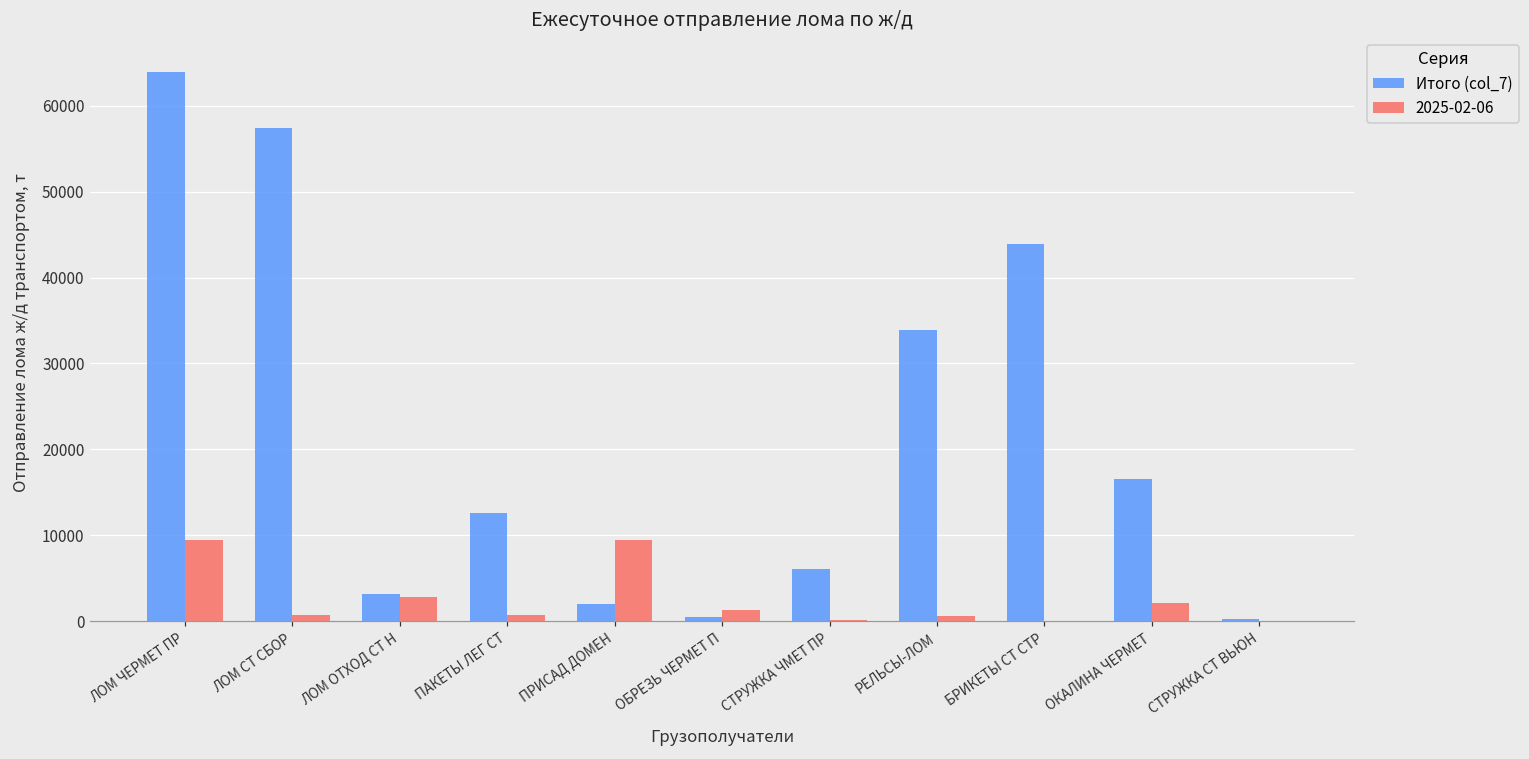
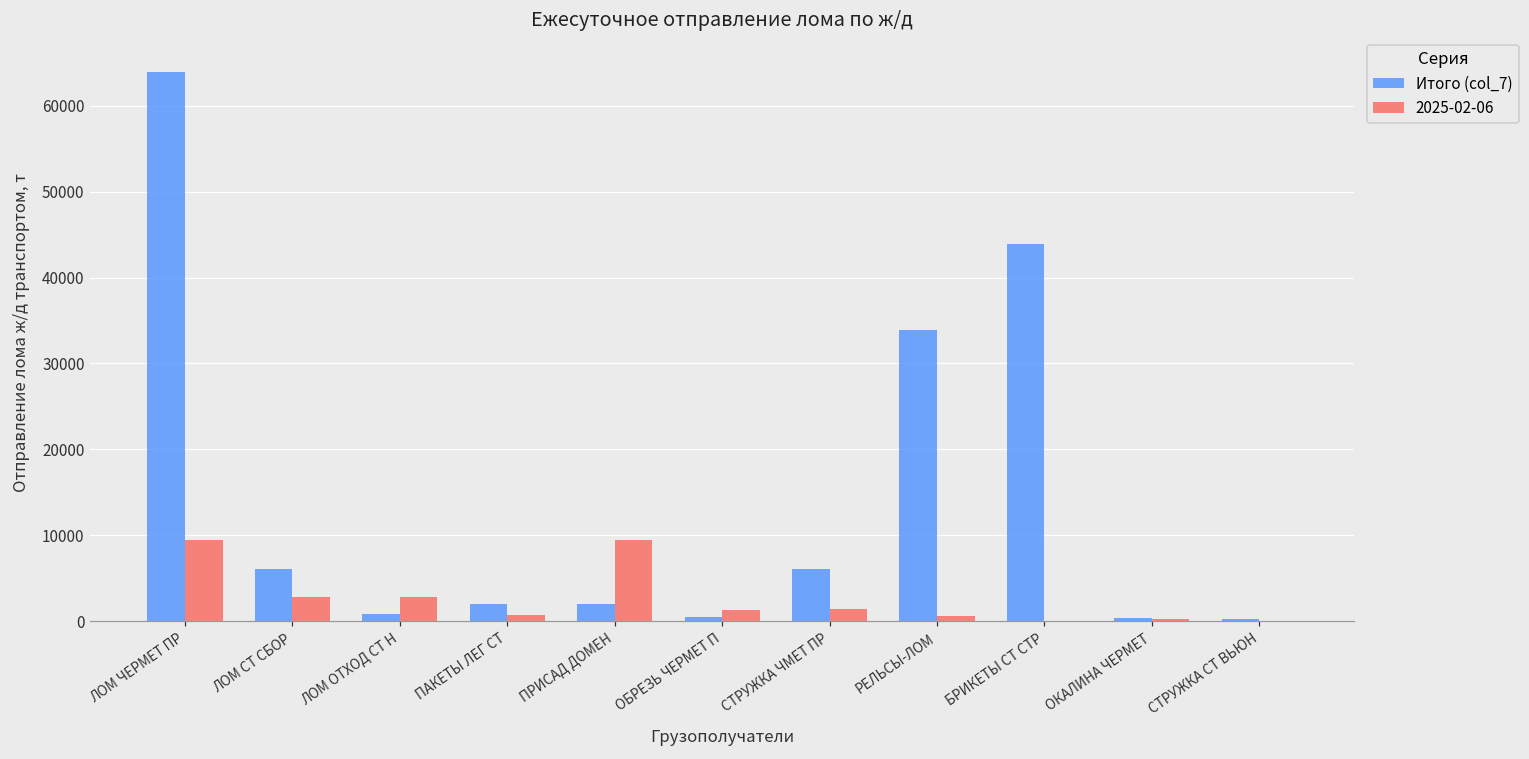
Итого (col_7), ЛОМ СТ СБОР: 57000 -> 6000
2025-02-06, ЛОМ СТ СБОР: 1000 -> 3000
Итого (col_7), ЛОМ ОТХОД СТ Н: 3000 -> 1000
Итого (col_7), ПАКЕТЫ ЛЕГ СТ: 13000 -> 2000
2025-02-06, СТРУЖКА ЧМЕТ ПР: 0 -> 1000
Итого (col_7), ОКАЛИНА ЧЕРМЕТ: 17000 -> 0
2025-02-06, ОКАЛИНА ЧЕРМЕТ: 2000 -> 0
